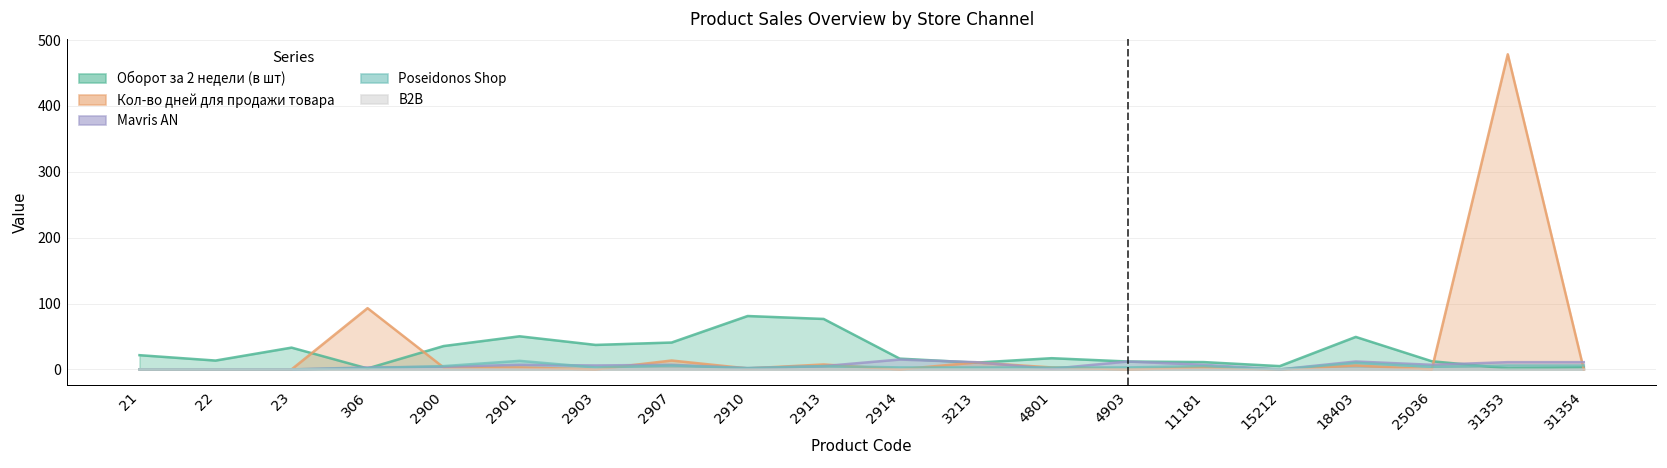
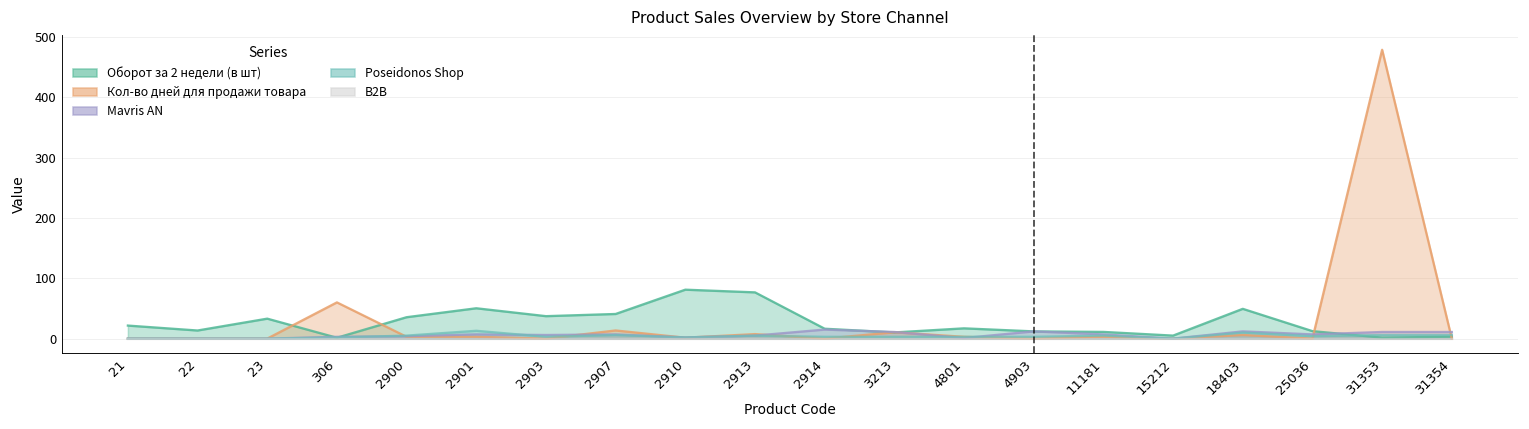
Кол-во дней для продажи товара, 306: 90 -> 60
